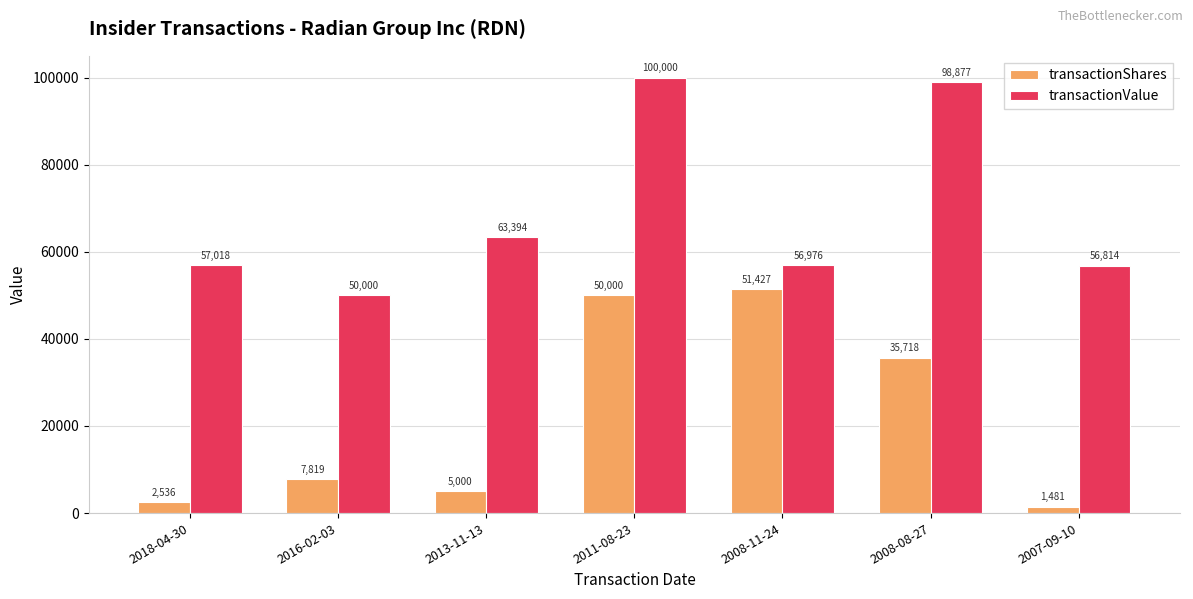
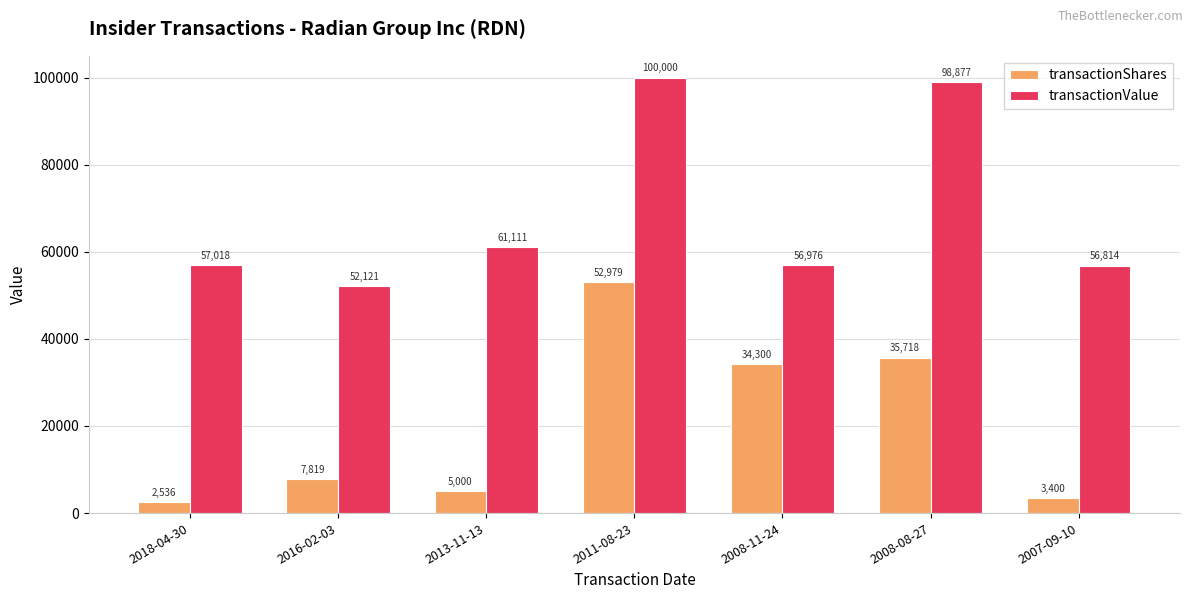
transactionValue, 2016-02-03: 50,000 -> 52,121
transactionValue, 2013-11-13: 63,394 -> 61,111
transactionShares, 2011-08-23: 50,000 -> 52,979
transactionShares, 2008-11-24: 51,427 -> 34,300
transactionShares, 2007-09-10: 1,481 -> 3,400
